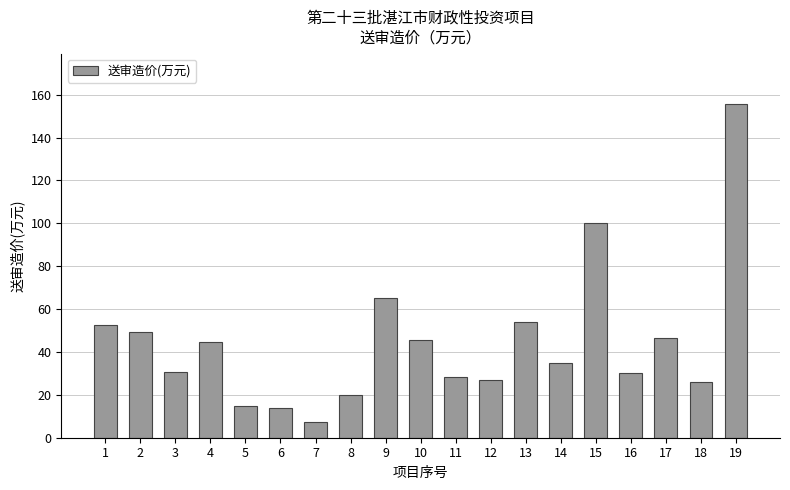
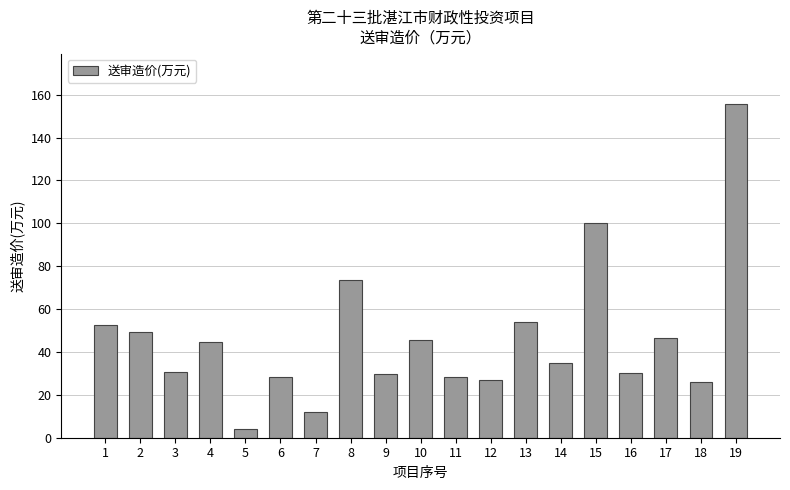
5: 15 -> 4
6: 14 -> 28
7: 7 -> 12
8: 20 -> 74
9: 65 -> 30
